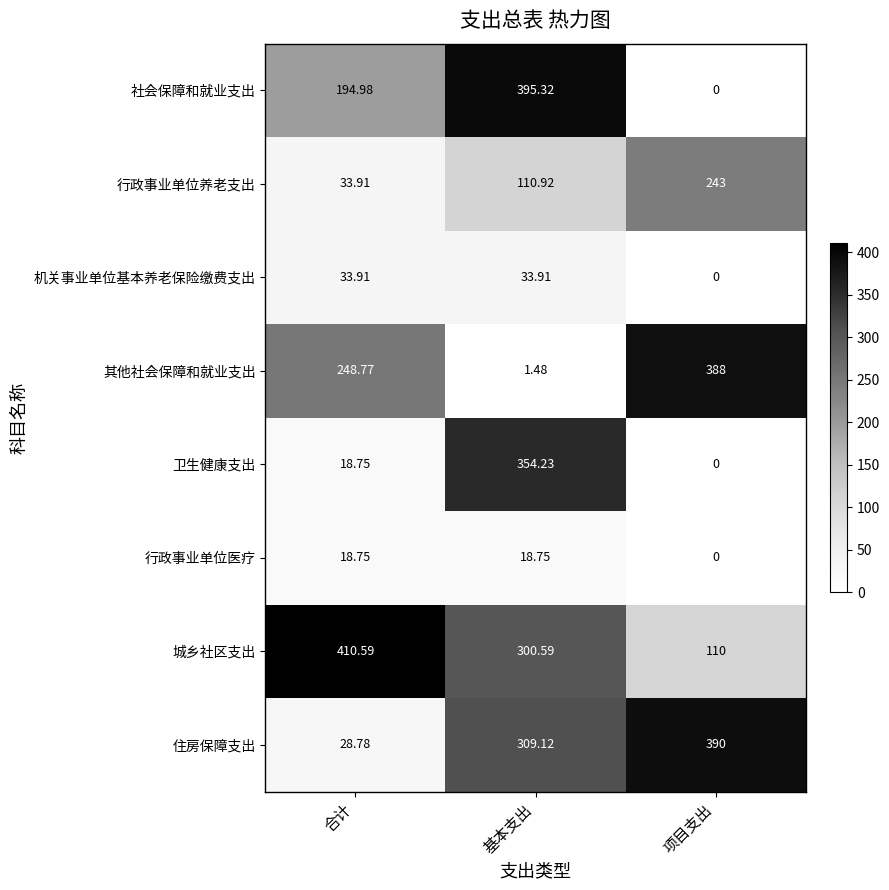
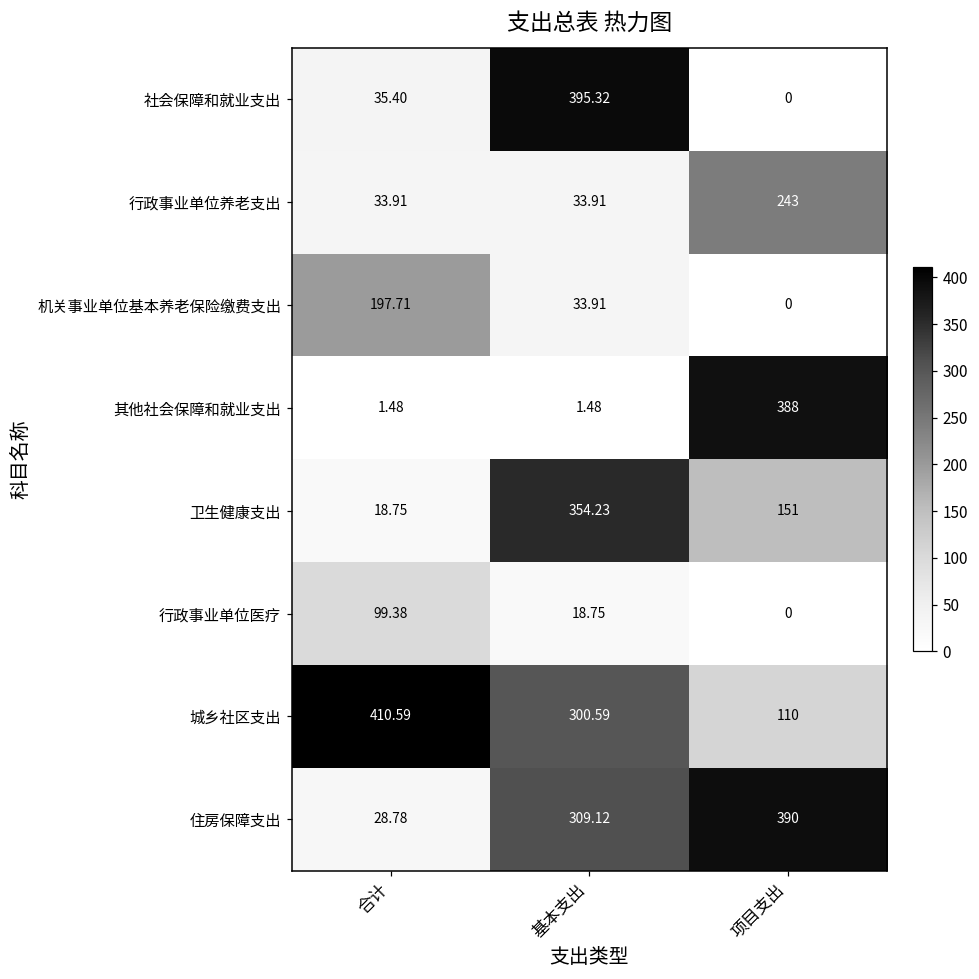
社会保障和就业支出, 合计: 194.98 -> 35.40
行政事业单位养老支出, 基本支出: 110.92 -> 33.91
机关事业单位基本养老保险缴费支出, 合计: 33.91 -> 197.71
其他社会保障和就业支出, 合计: 248.77 -> 1.48
卫生健康支出, 项目支出: 0 -> 151
行政事业单位医疗, 合计: 18.75 -> 99.38
